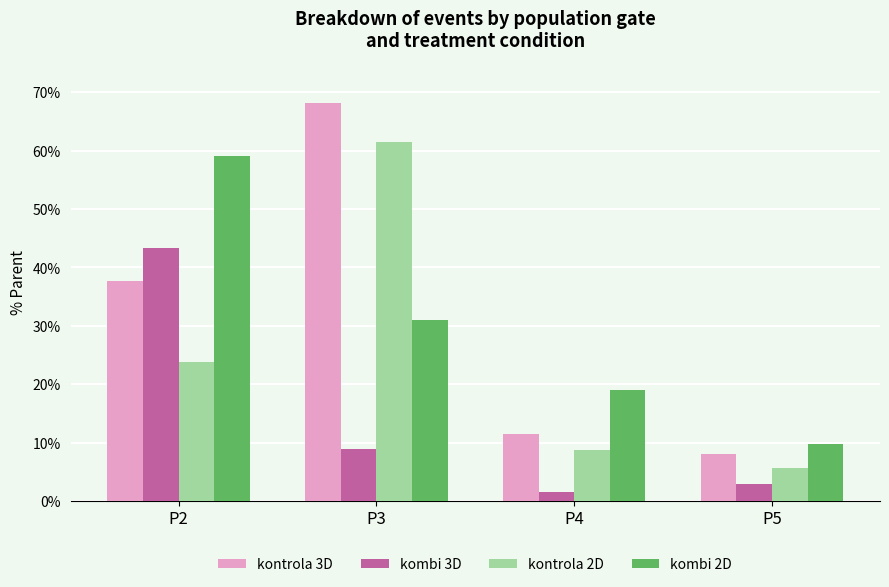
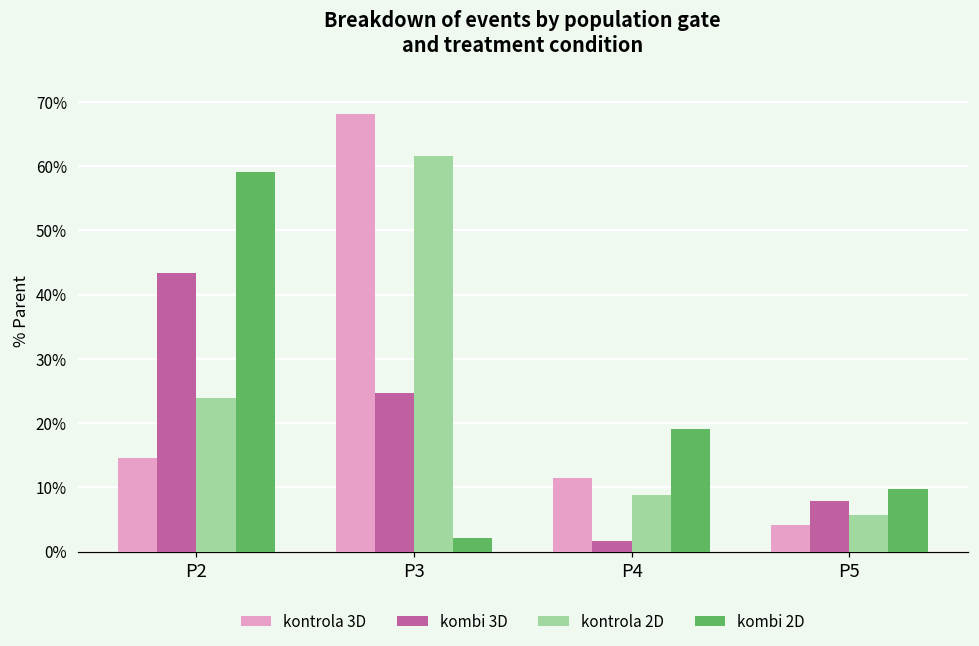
kontrola 3D, P2: 38% -> 15%
kombi 3D, P3: 9% -> 25%
kombi 2D, P3: 31% -> 2%
kontrola 3D, P5: 8% -> 4%
kombi 3D, P5: 3% -> 8%
